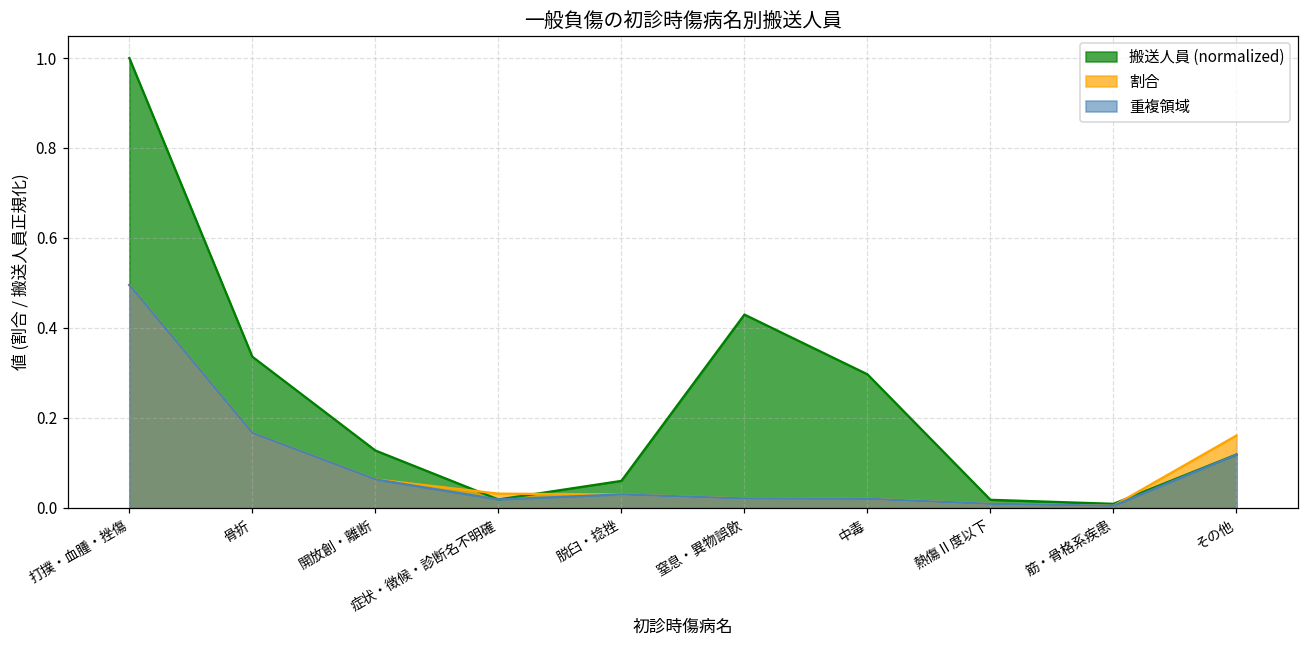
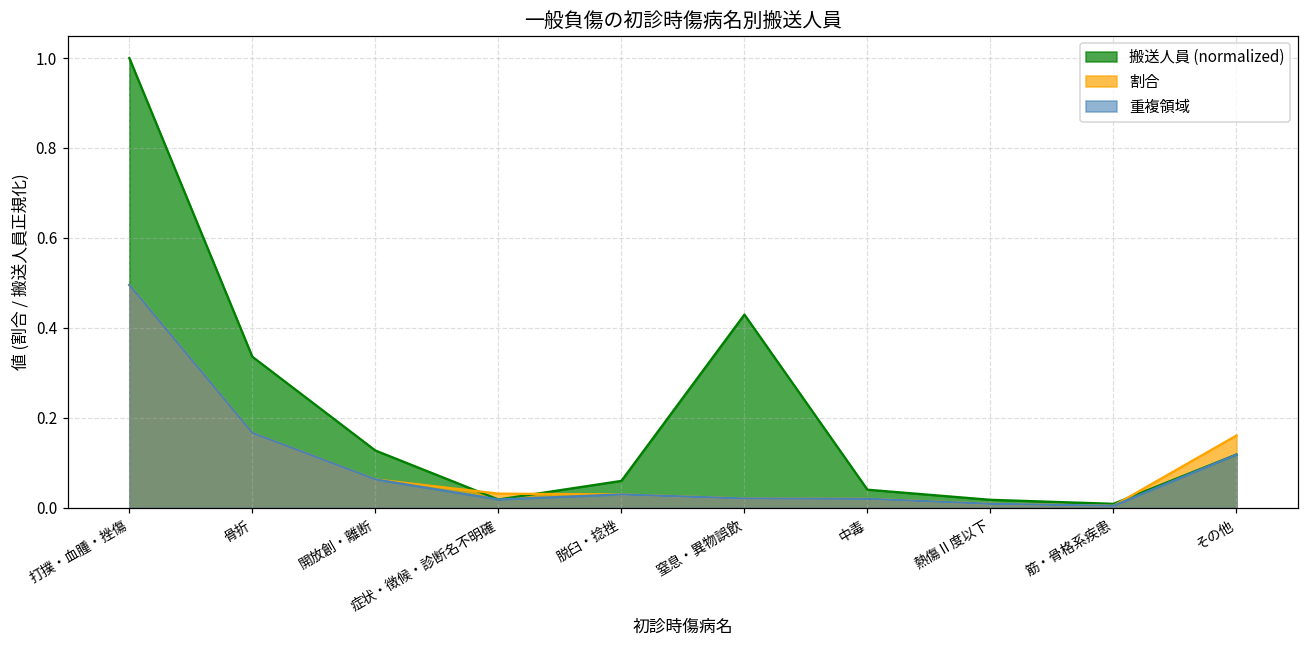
搬送人員 (normalized), 中毒: 0.30 -> 0.04
